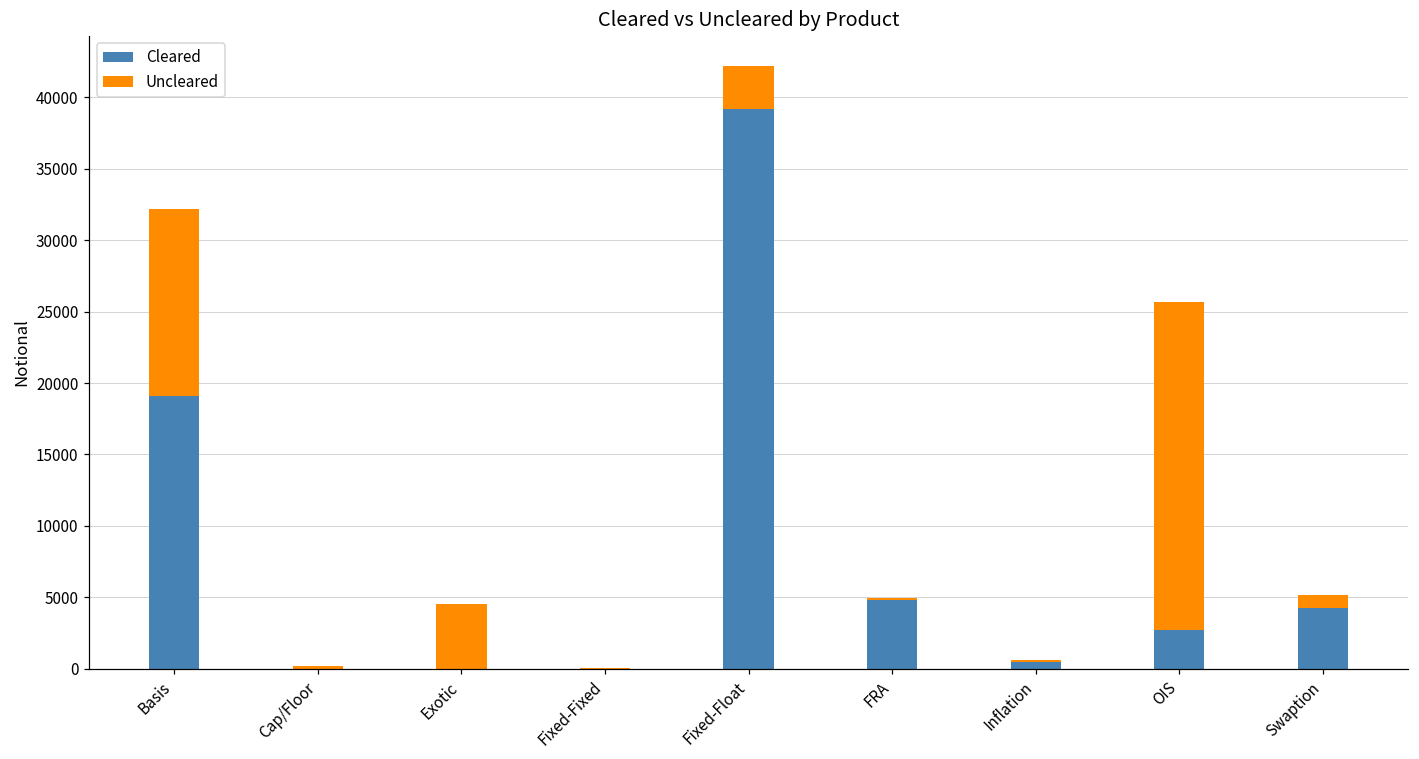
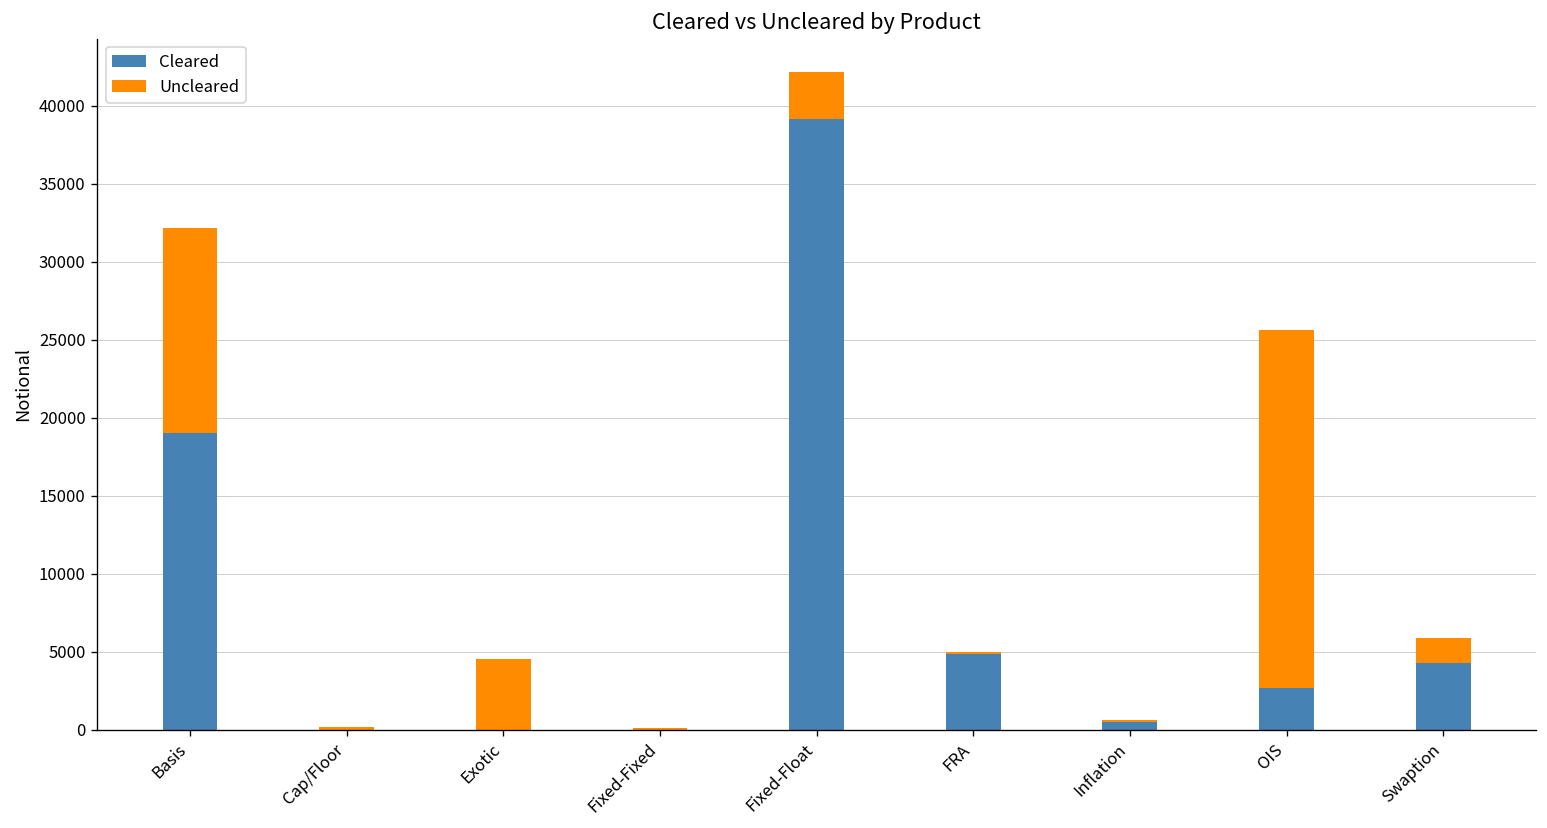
Uncleared, Swaption: 900 -> 1600
